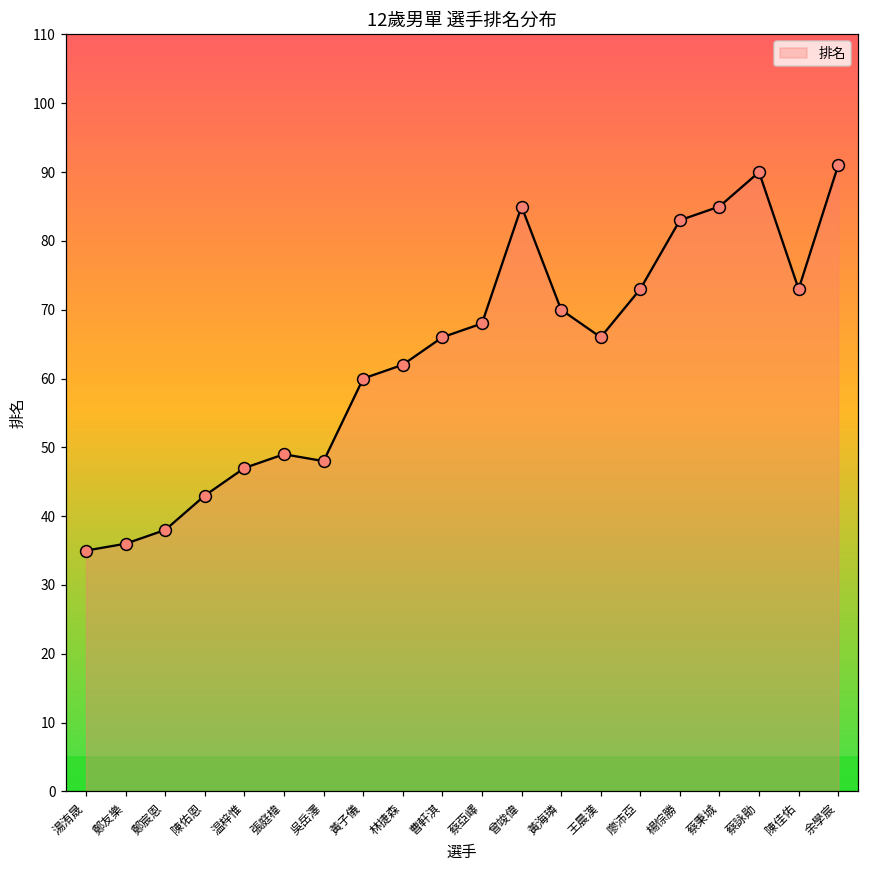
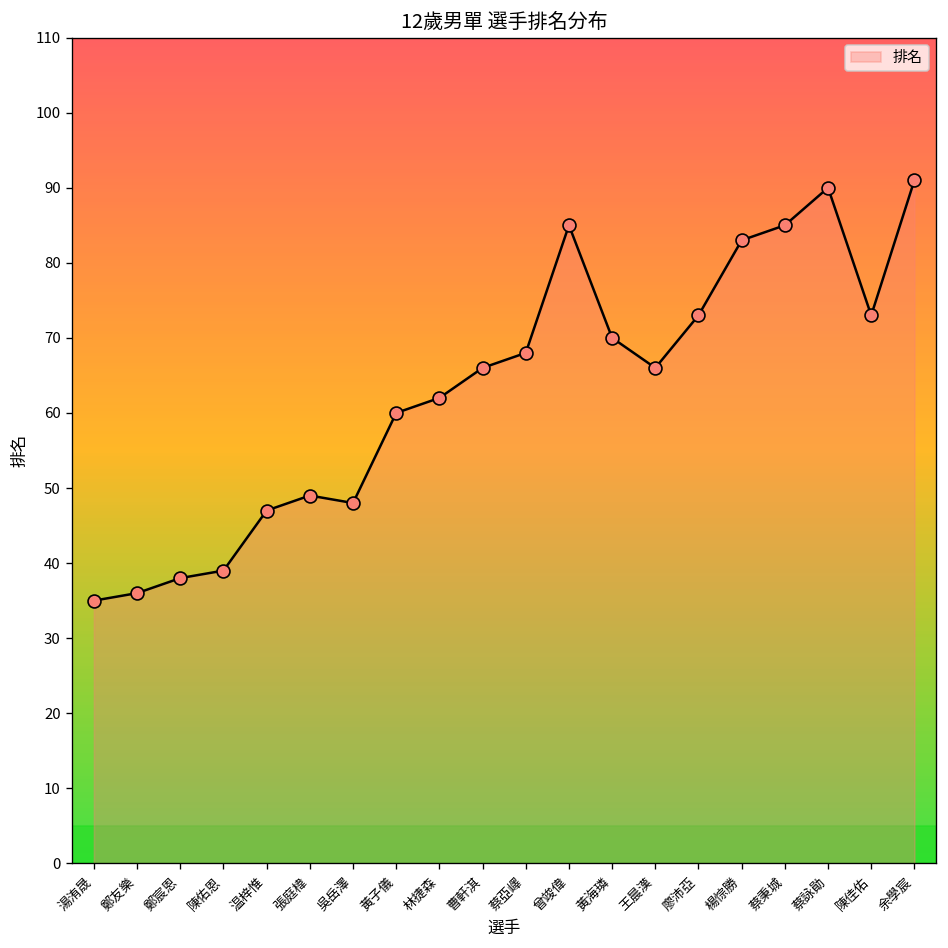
陳佑恩: 43 -> 39
